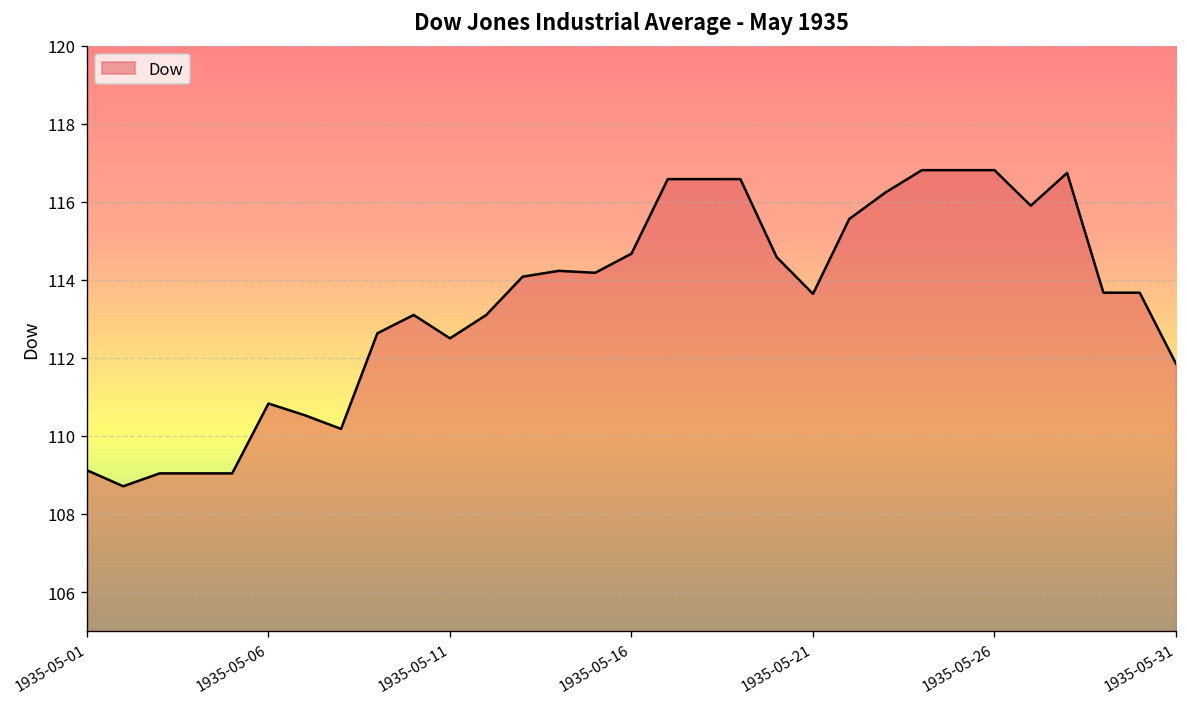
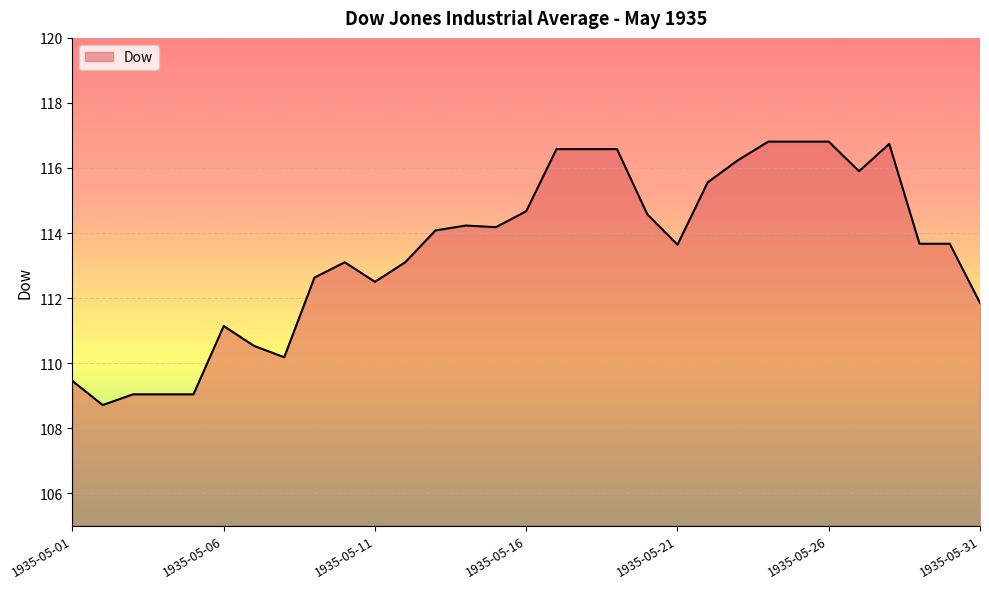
1935-05-01: 109.1 -> 109.5
1935-05-06: 110.8 -> 111.1
